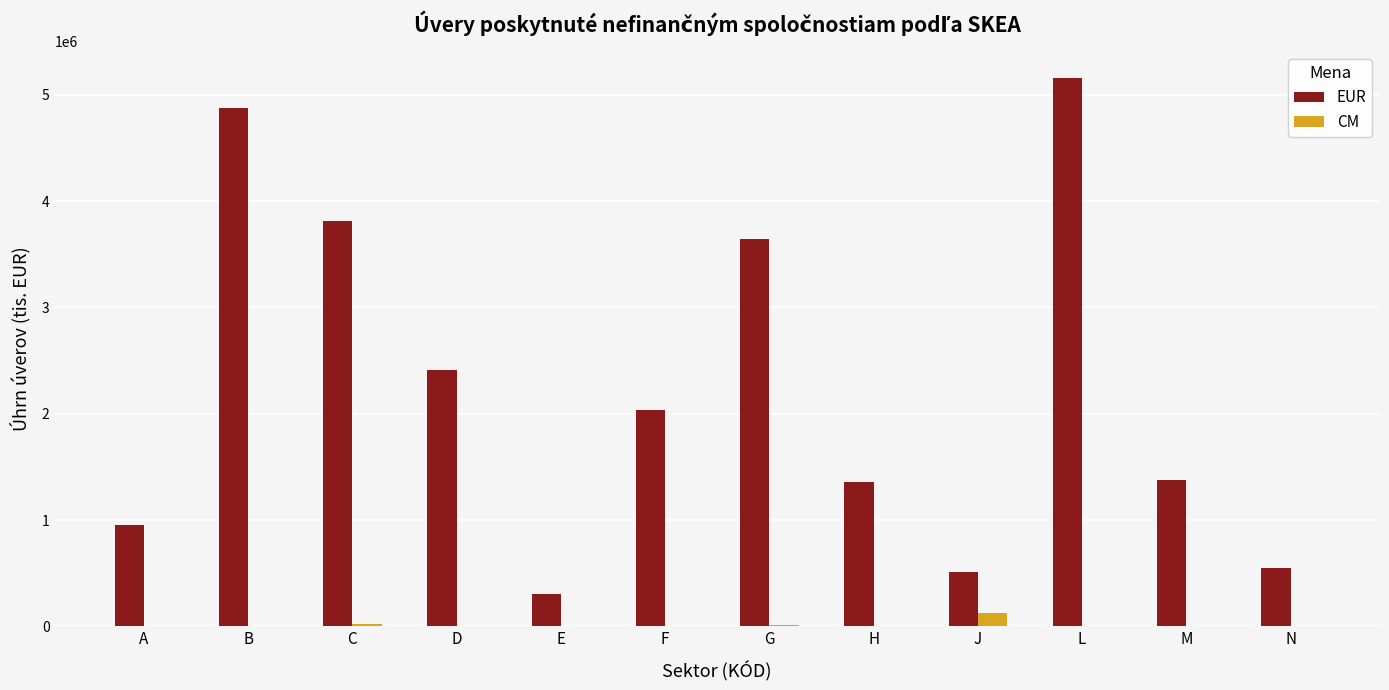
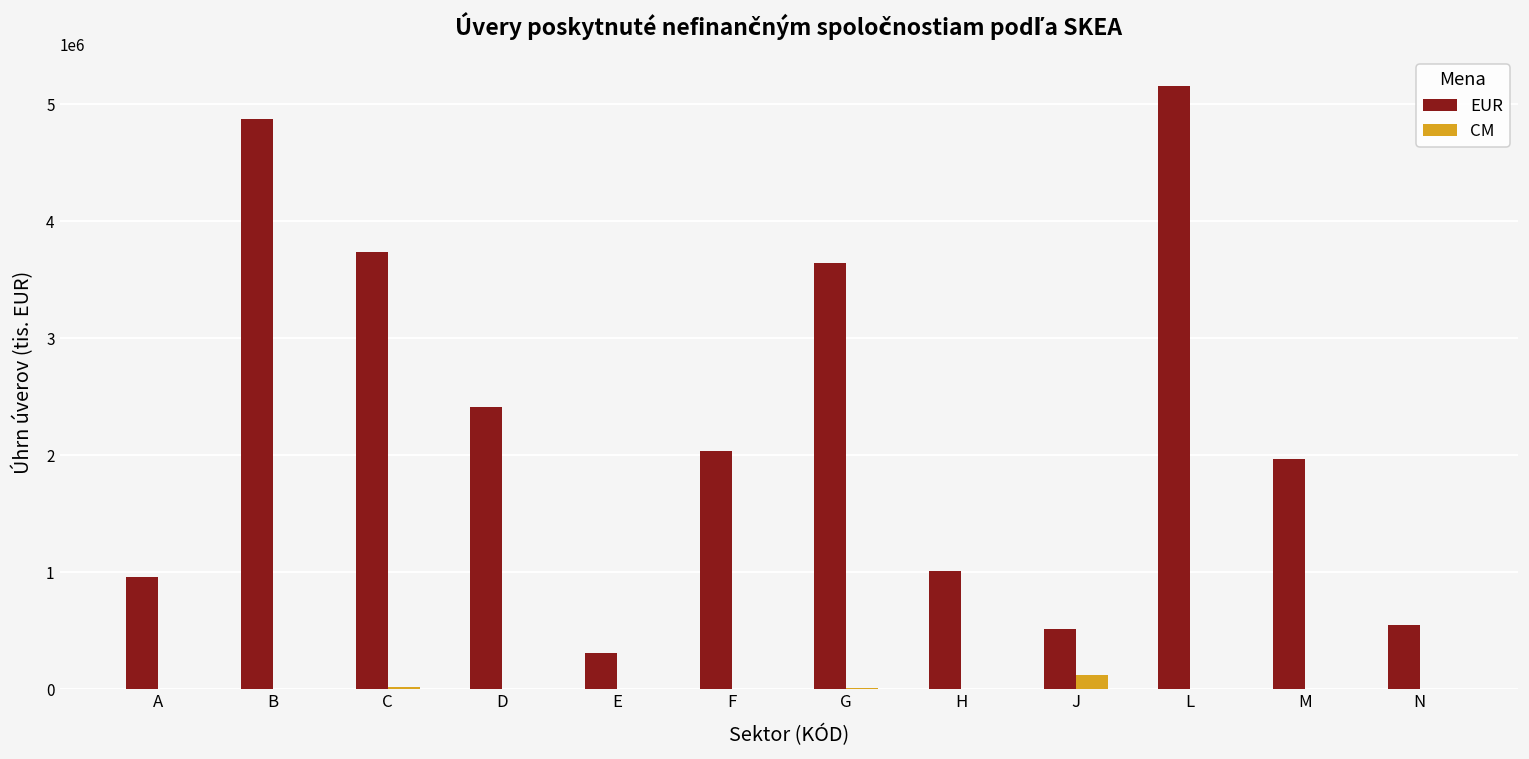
EUR, C: 3810000 -> 3740000
EUR, H: 1360000 -> 1010000
EUR, M: 1370000 -> 1970000
